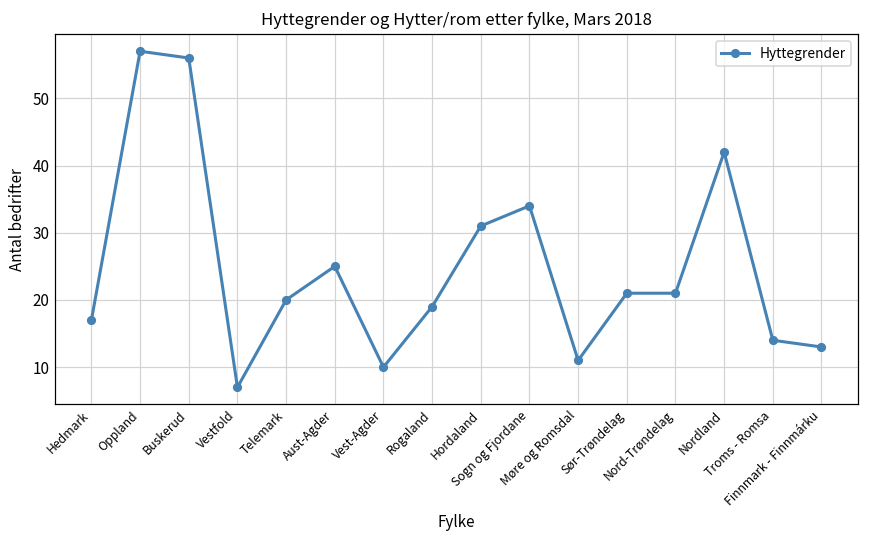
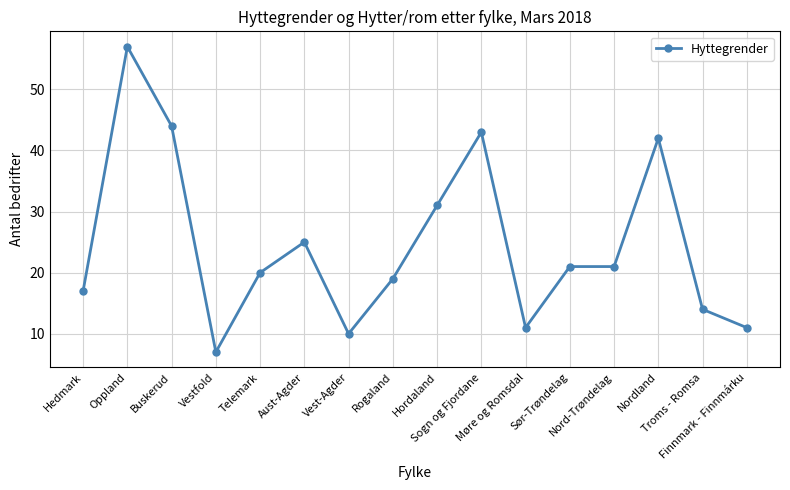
Buskerud: 56 -> 44
Sogn og Fjordane: 34 -> 43
Finnmark - Finnmárku: 13 -> 11
